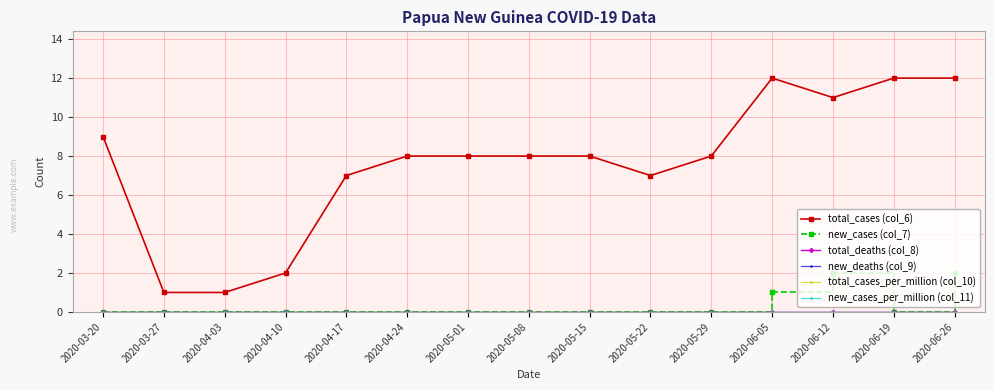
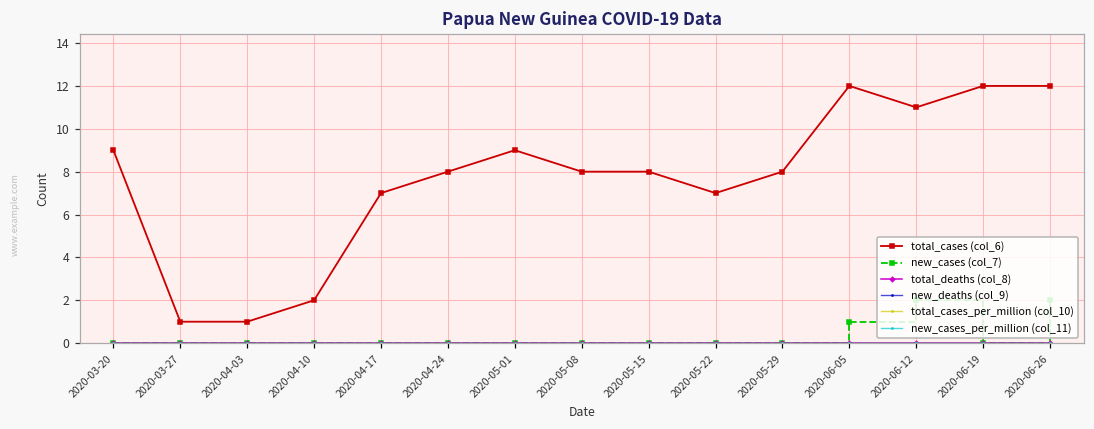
total_cases (col_6), 2020-05-01: 8 -> 9
